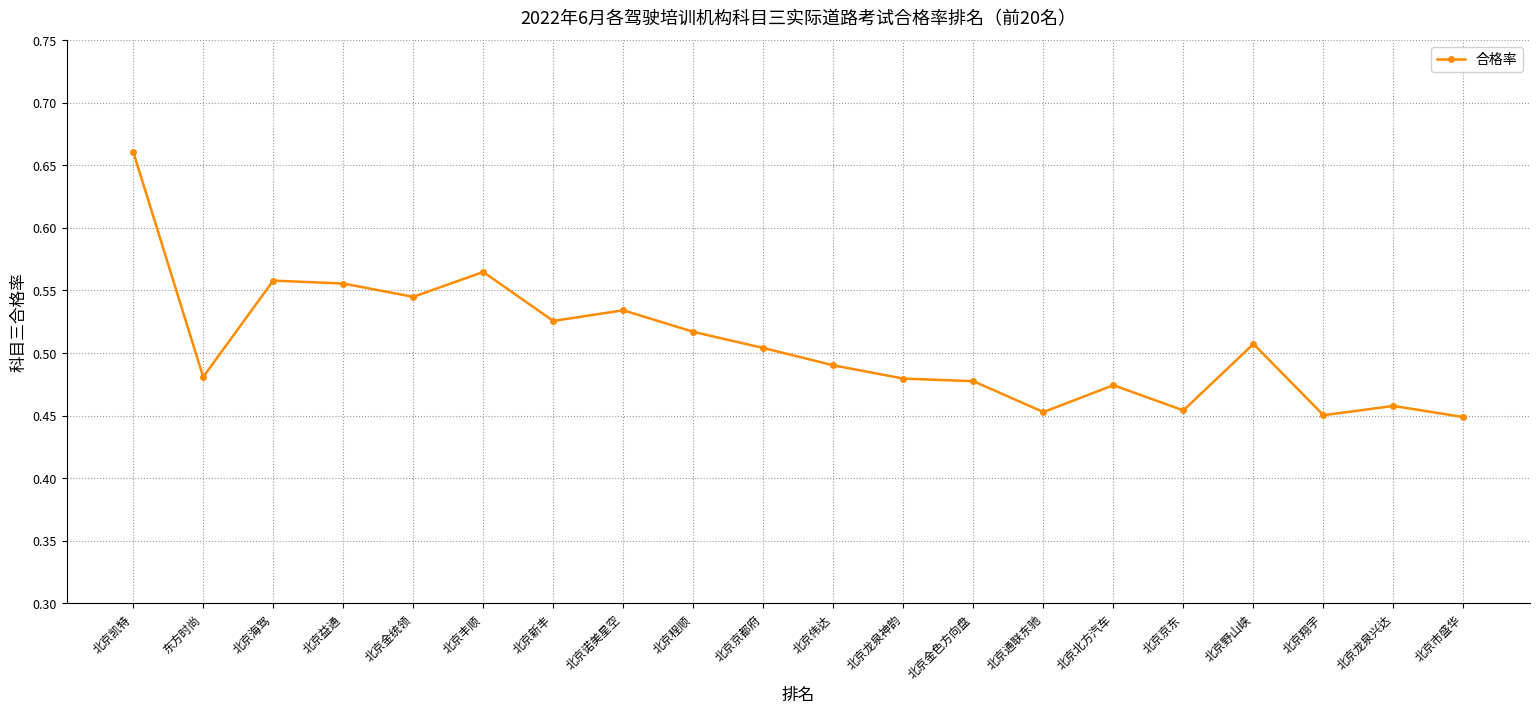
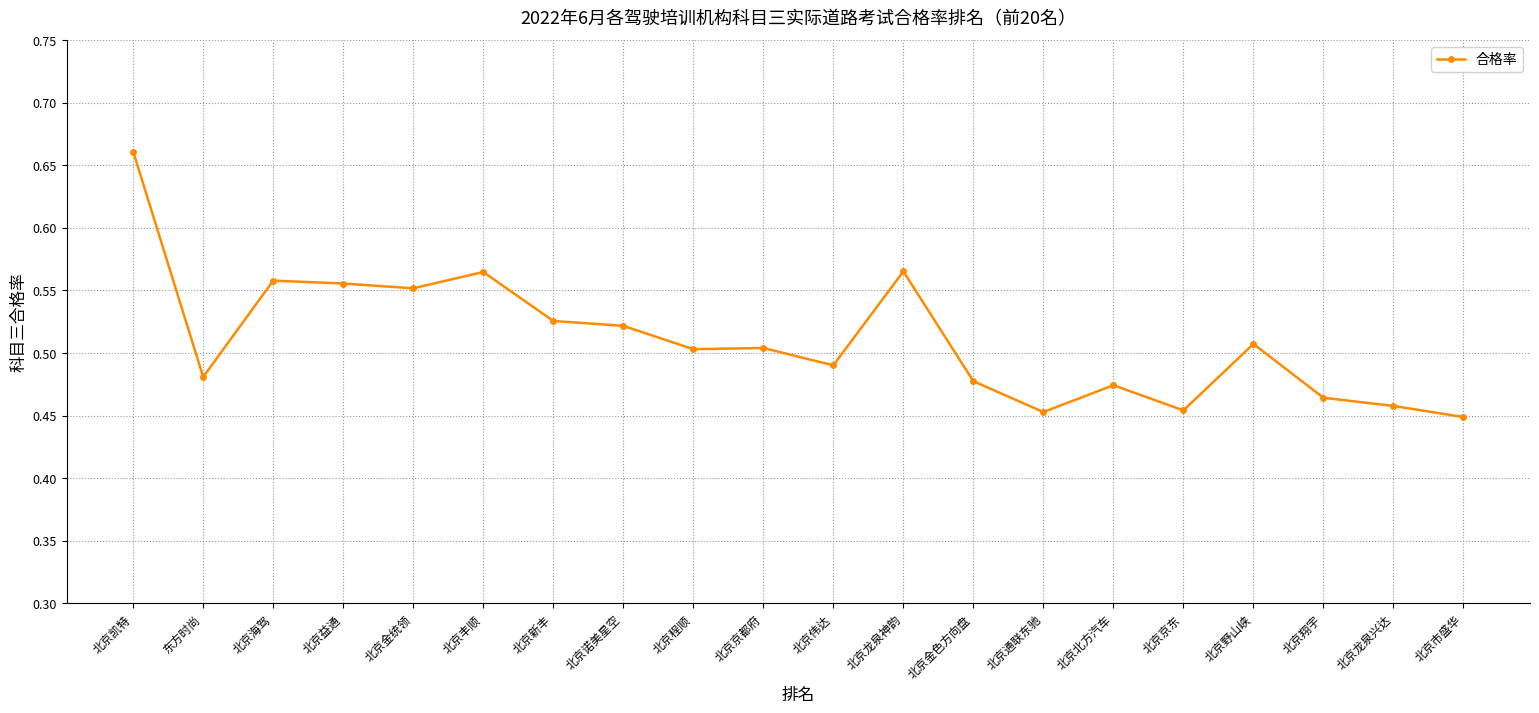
北京金统领: 0.545 -> 0.552
北京诺美星空: 0.534 -> 0.522
北京程顺: 0.517 -> 0.503
北京龙泉神韵: 0.480 -> 0.565
北京翔宇: 0.450 -> 0.464
